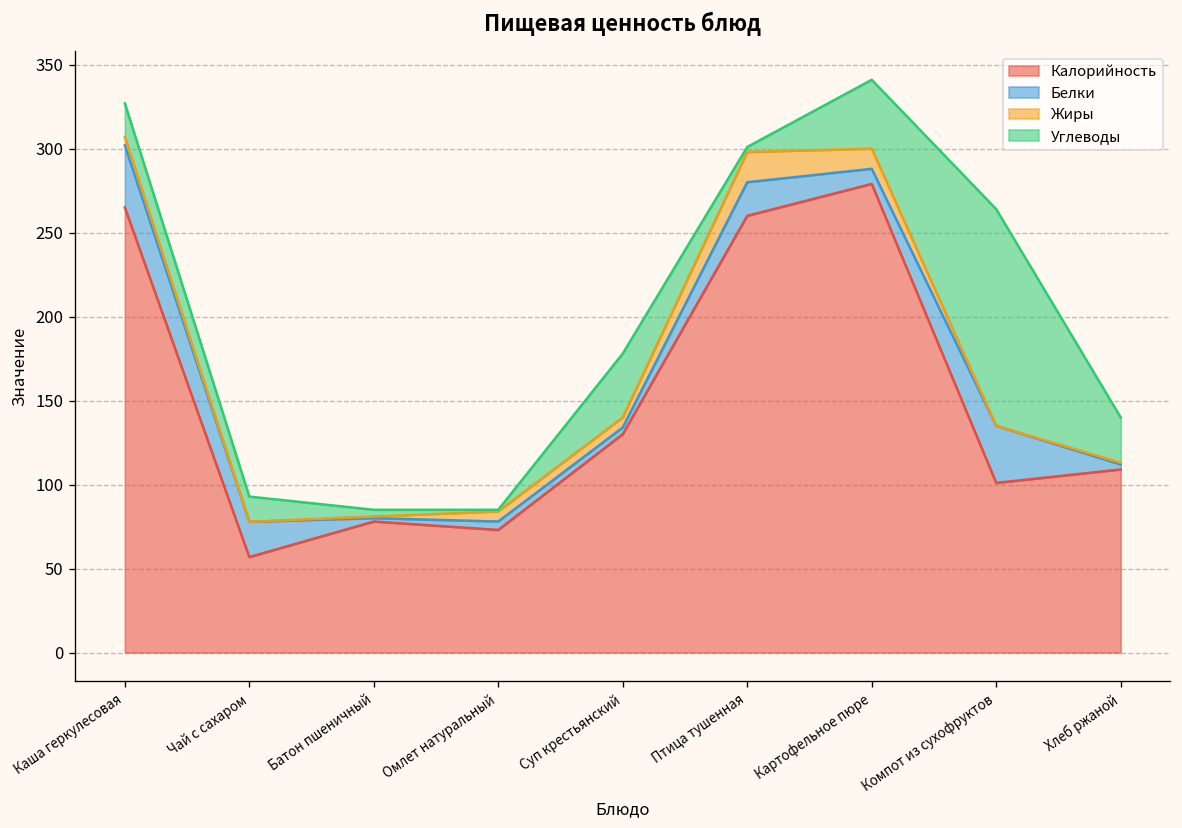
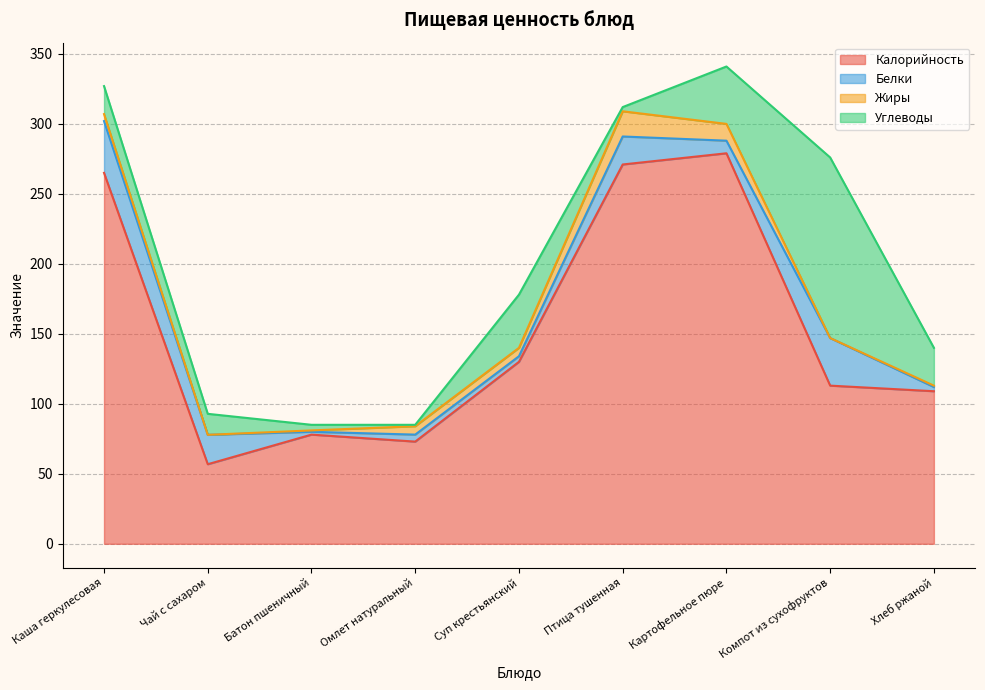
Калорийность, Птица тушенная: 260 -> 271
Калорийность, Компот из сухофруктов: 101 -> 113
